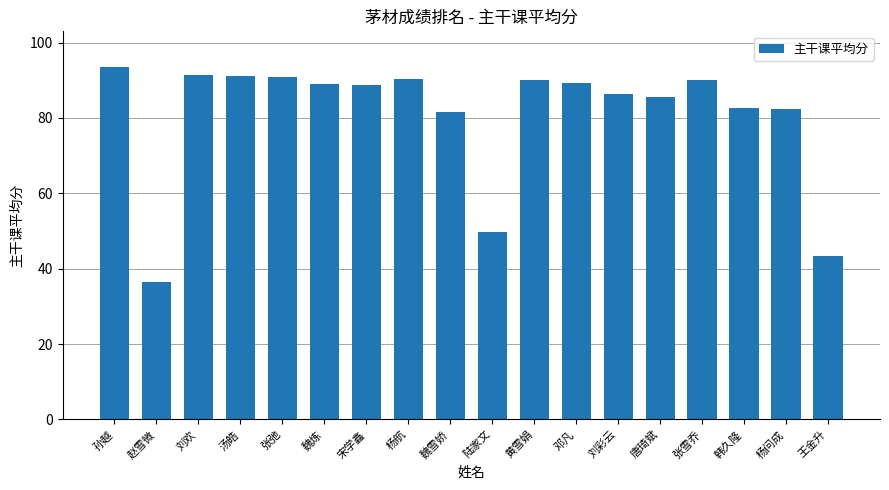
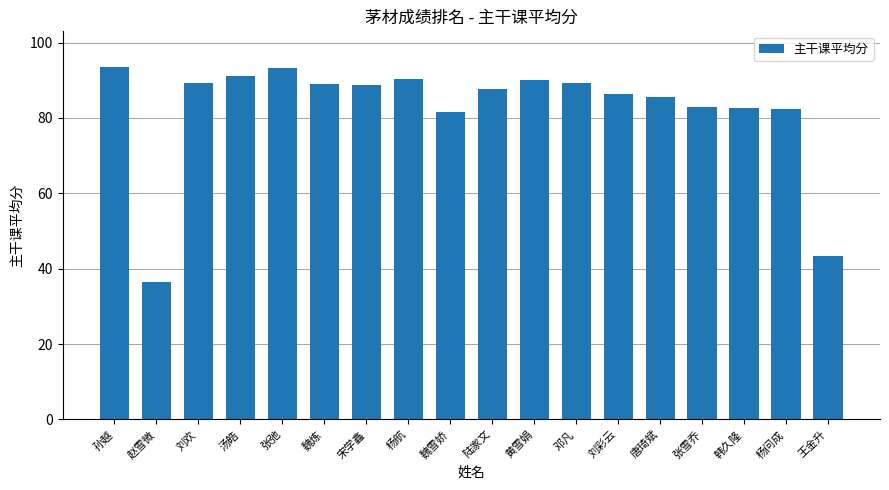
刘欢: 91 -> 89
张弛: 91 -> 93
陆家文: 50 -> 88
张雪乔: 90 -> 83
